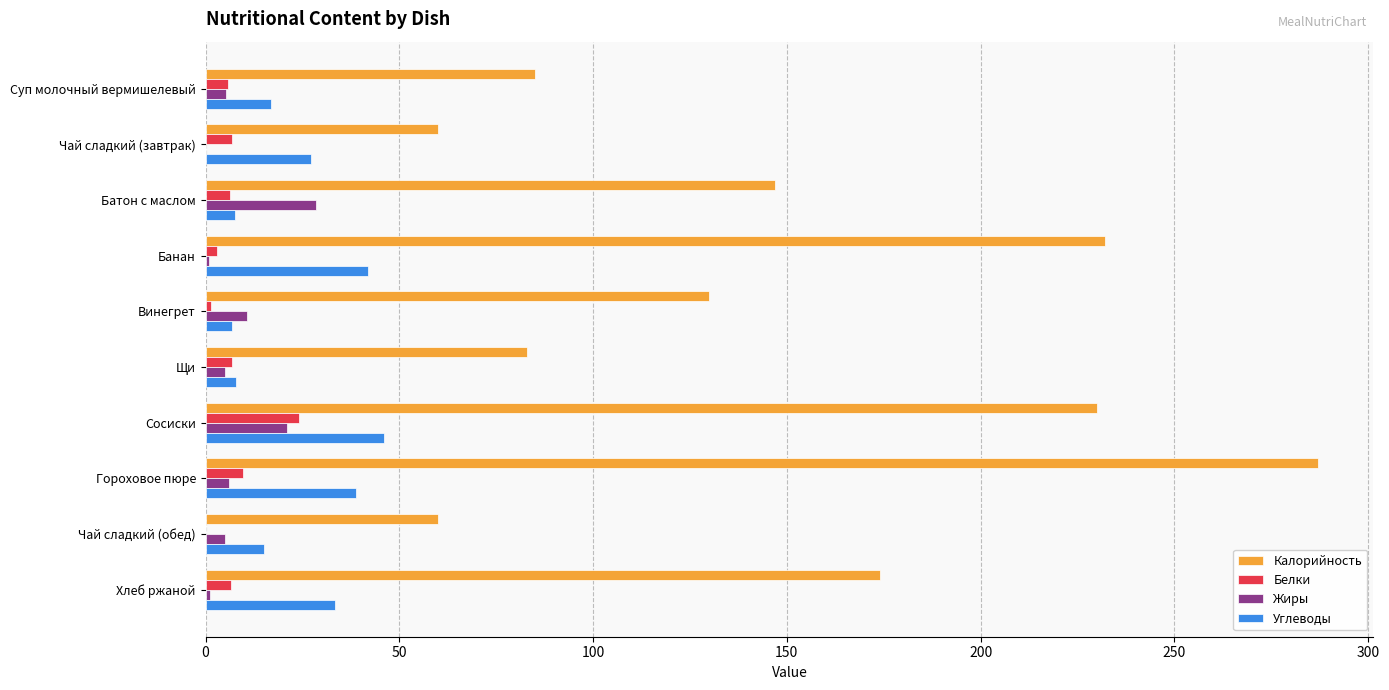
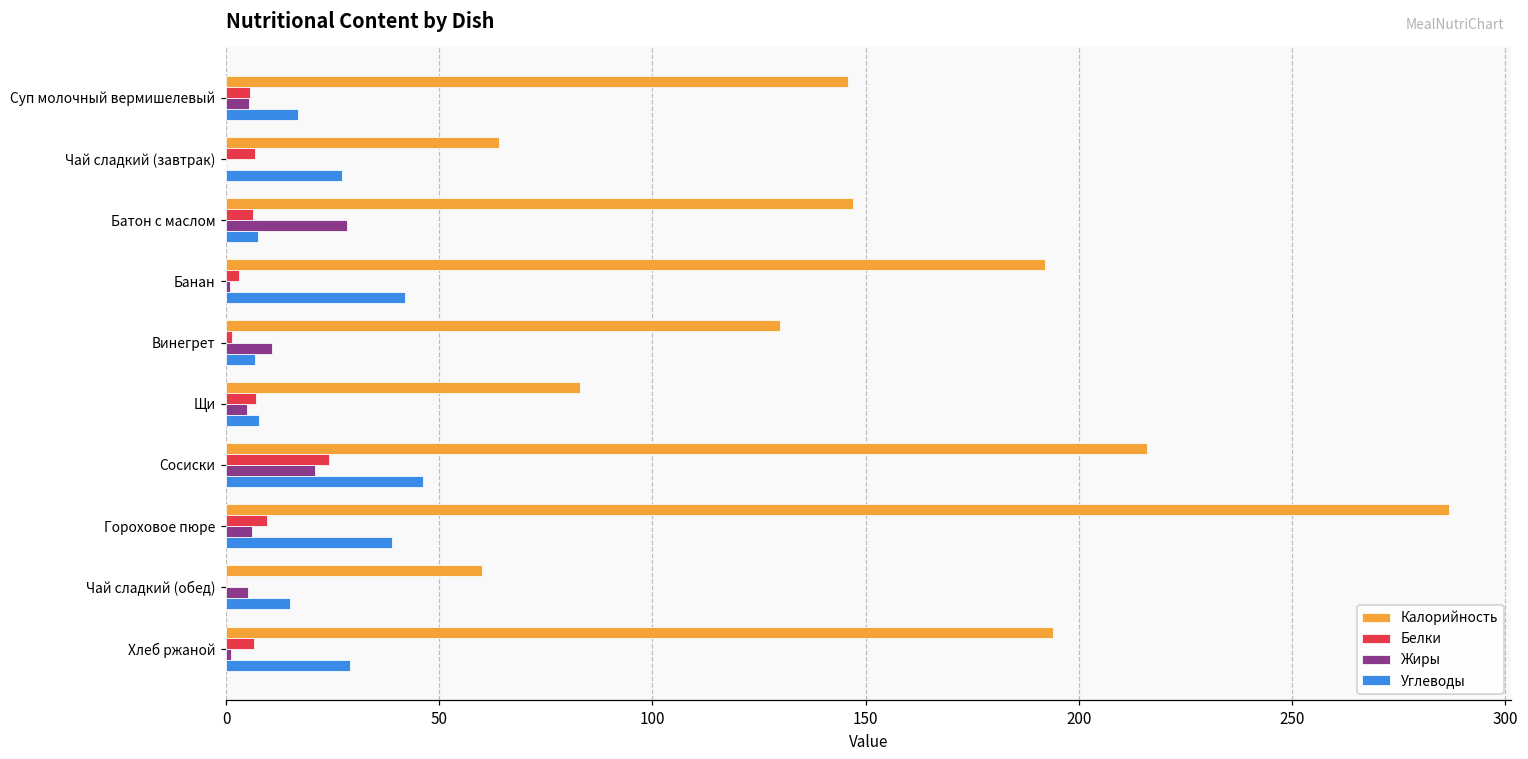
Калорийность, Суп молочный вермишелевый: 85 -> 146
Калорийность, Чай сладкий (завтрак): 60 -> 64
Калорийность, Банан: 232 -> 192
Калорийность, Сосиски: 230 -> 216
Калорийность, Хлеб ржаной: 174 -> 194
Углеводы, Хлеб ржаной: 33 -> 29
